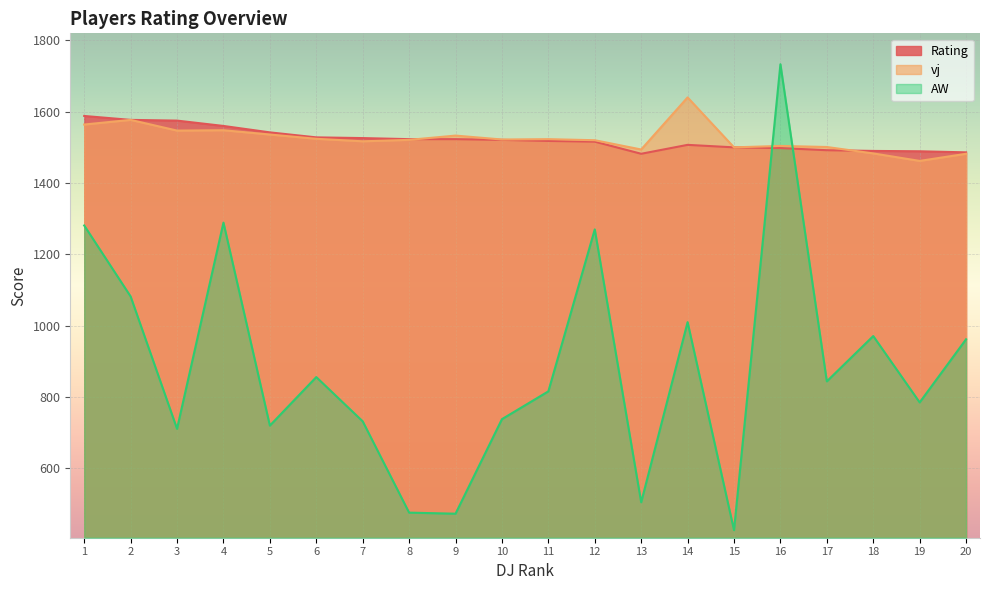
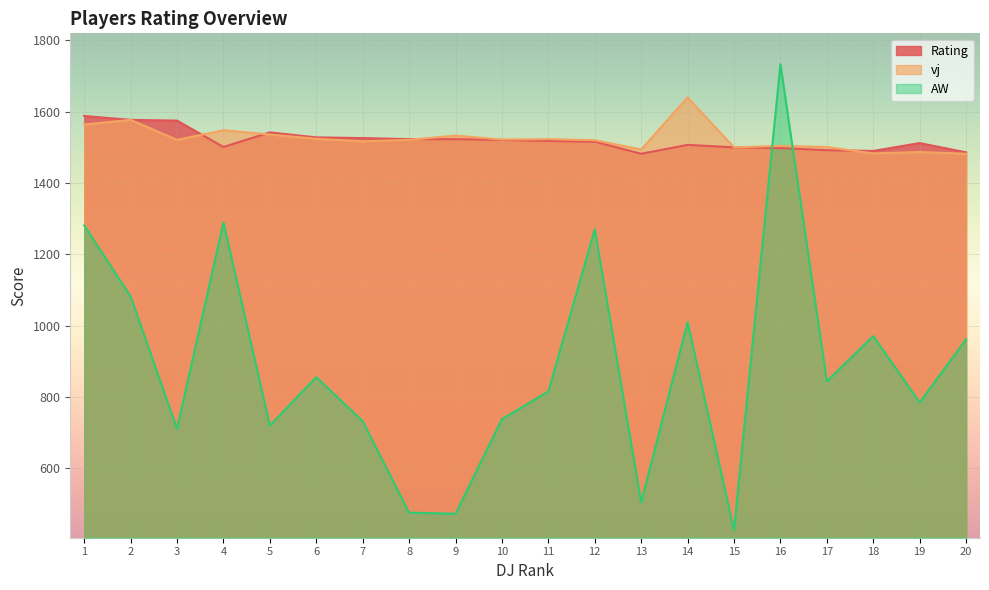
vj, 3: 1550 -> 1520
Rating, 4: 1560 -> 1500
Rating, 19: 1490 -> 1510
vj, 19: 1460 -> 1490
